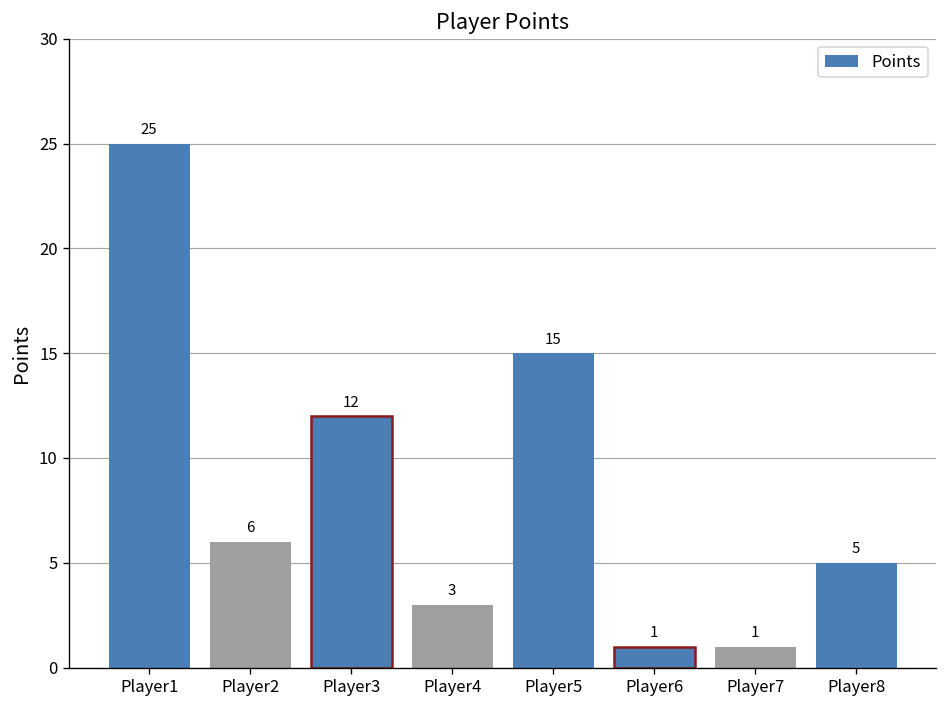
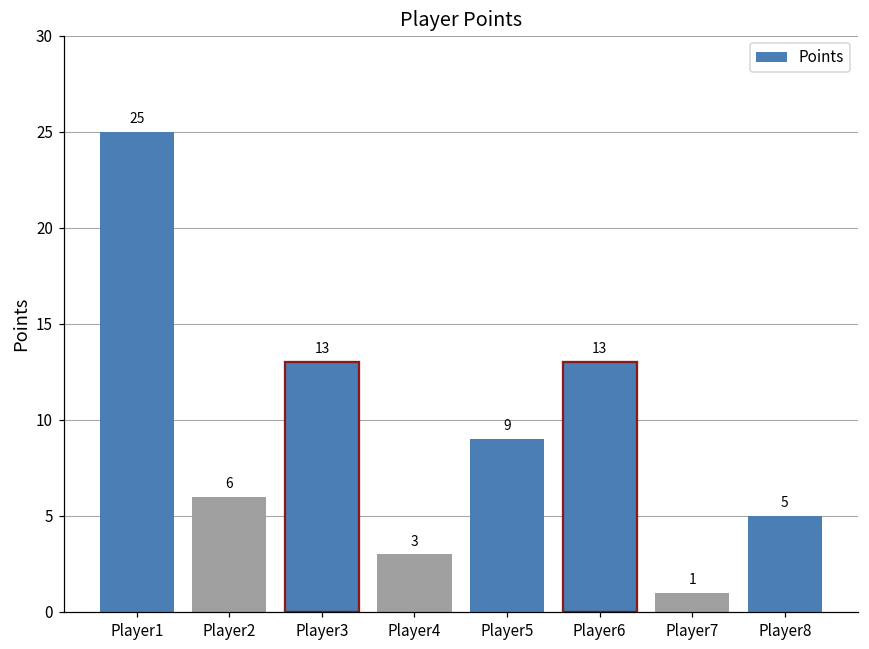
Player3: 12 -> 13
Player5: 15 -> 9
Player6: 1 -> 13
